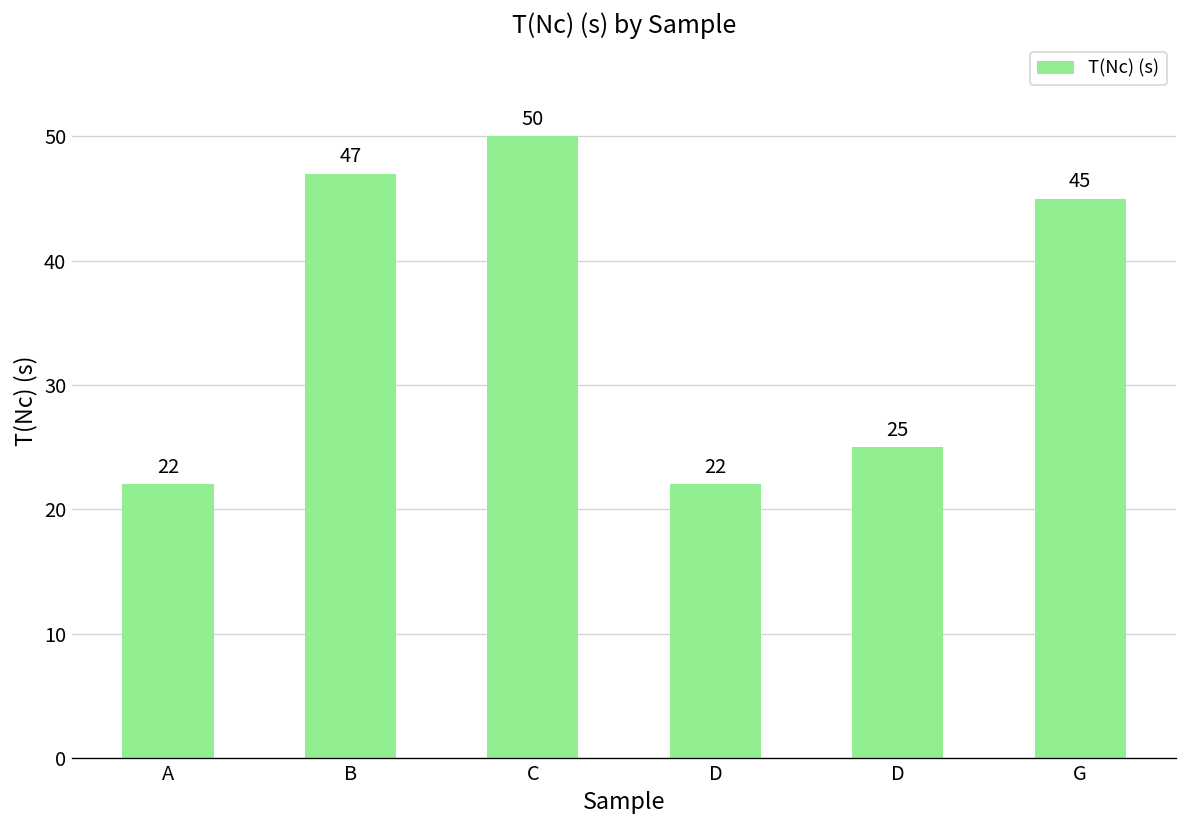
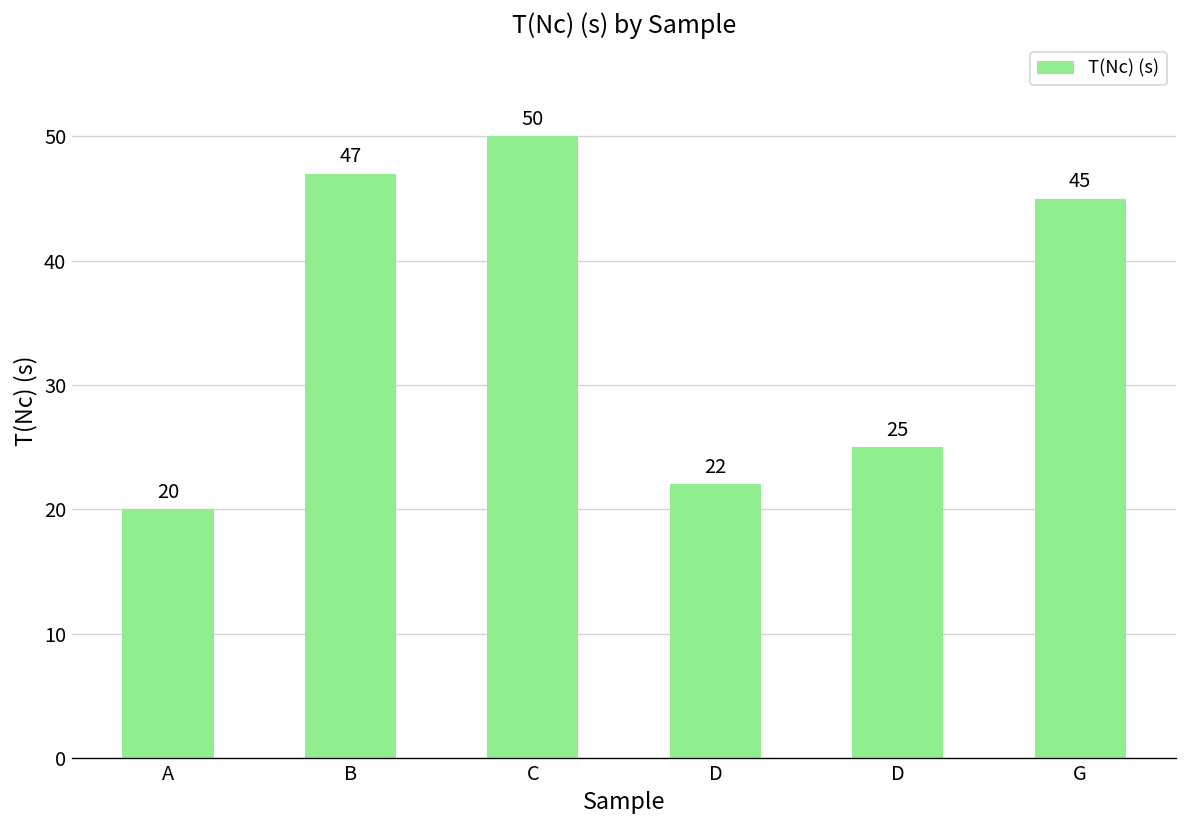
A: 22 -> 20
